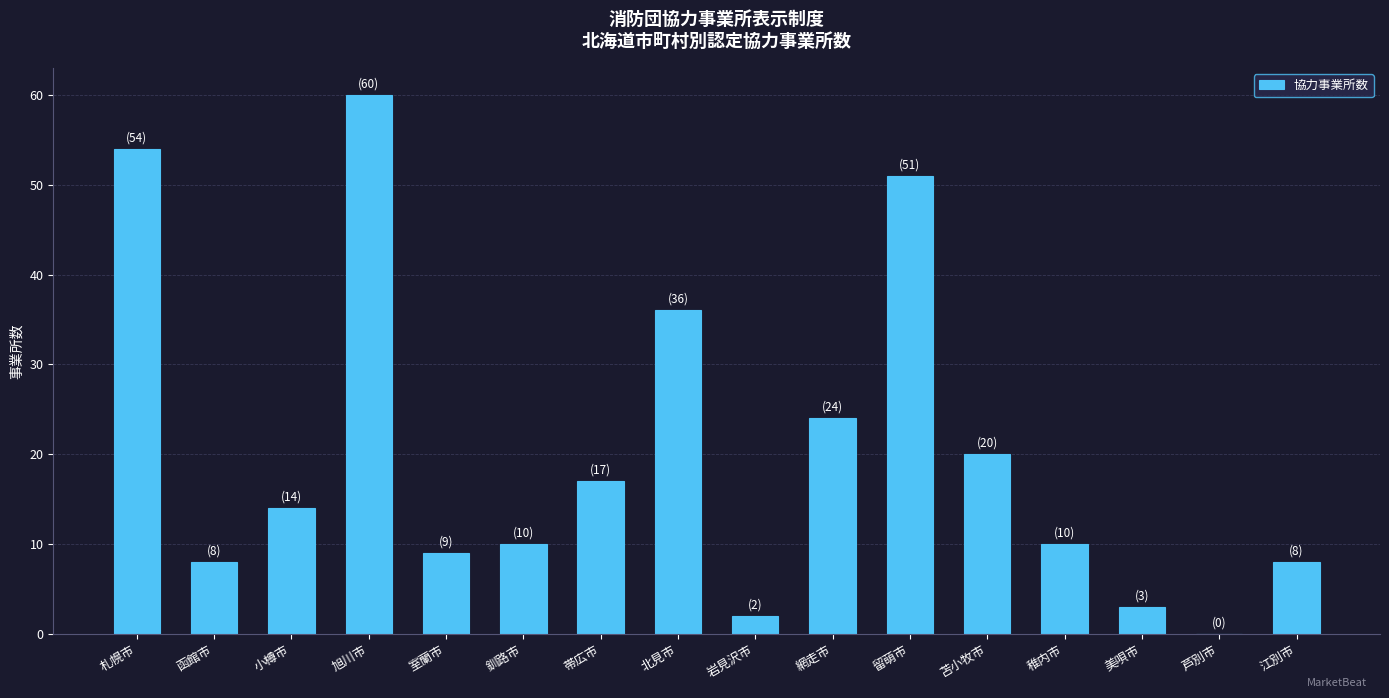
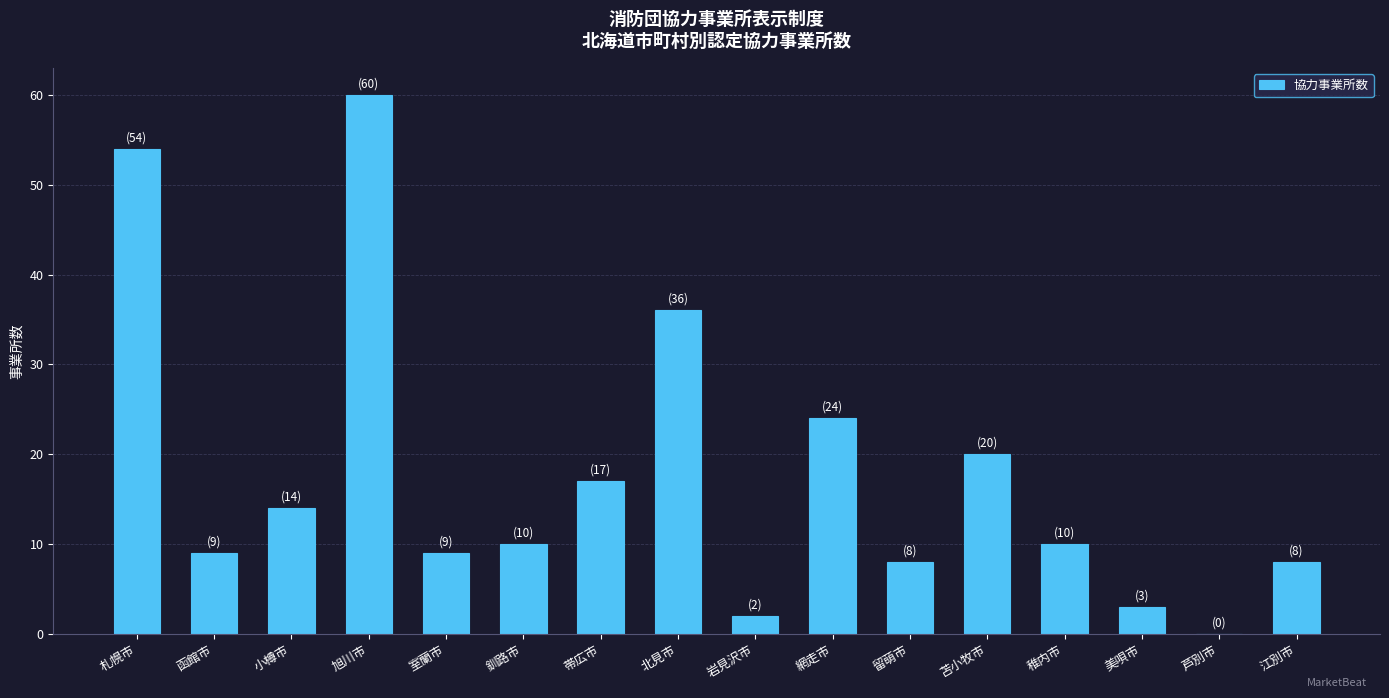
函館市: (8) -> (9)
留萌市: (51) -> (8)
